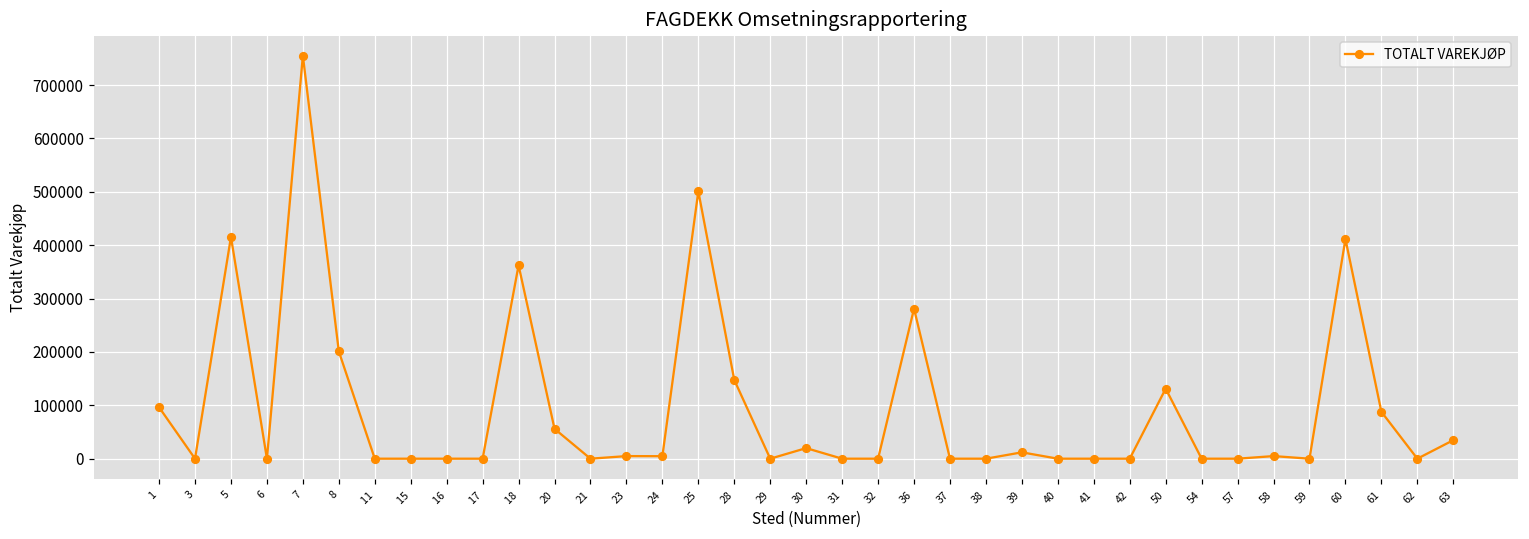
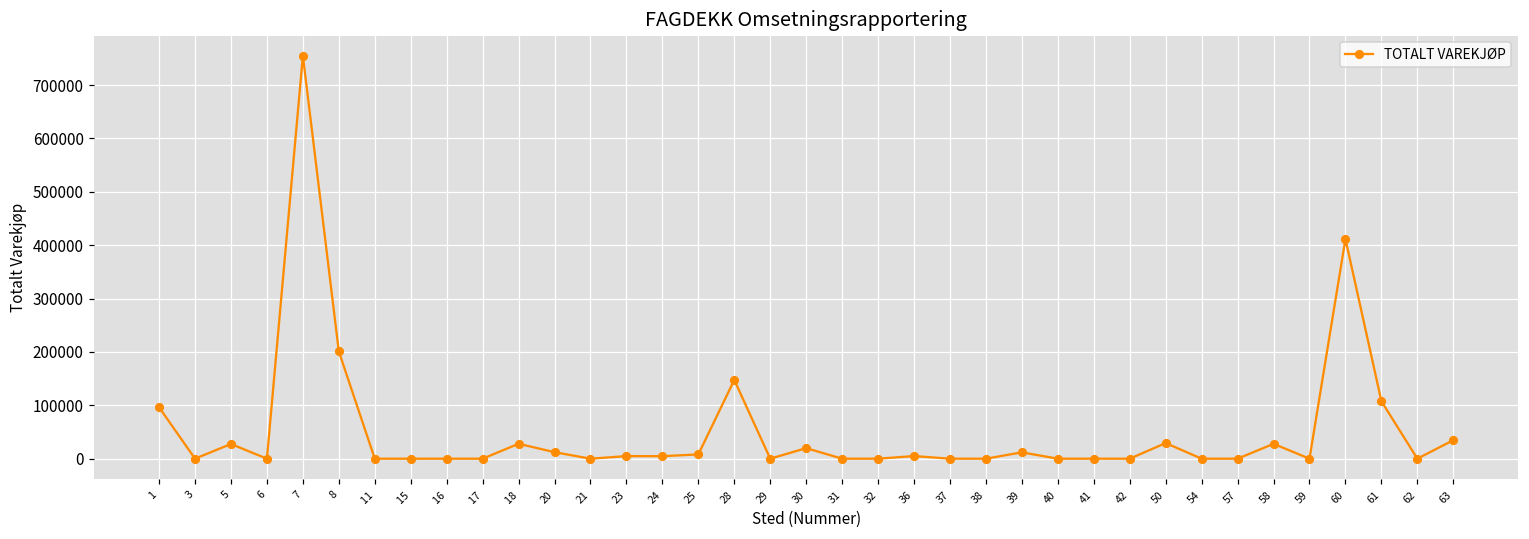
5: 420000 -> 30000
18: 360000 -> 30000
20: 60000 -> 10000
25: 500000 -> 10000
36: 280000 -> 0
50: 130000 -> 30000
58: 0 -> 30000
61: 90000 -> 110000
